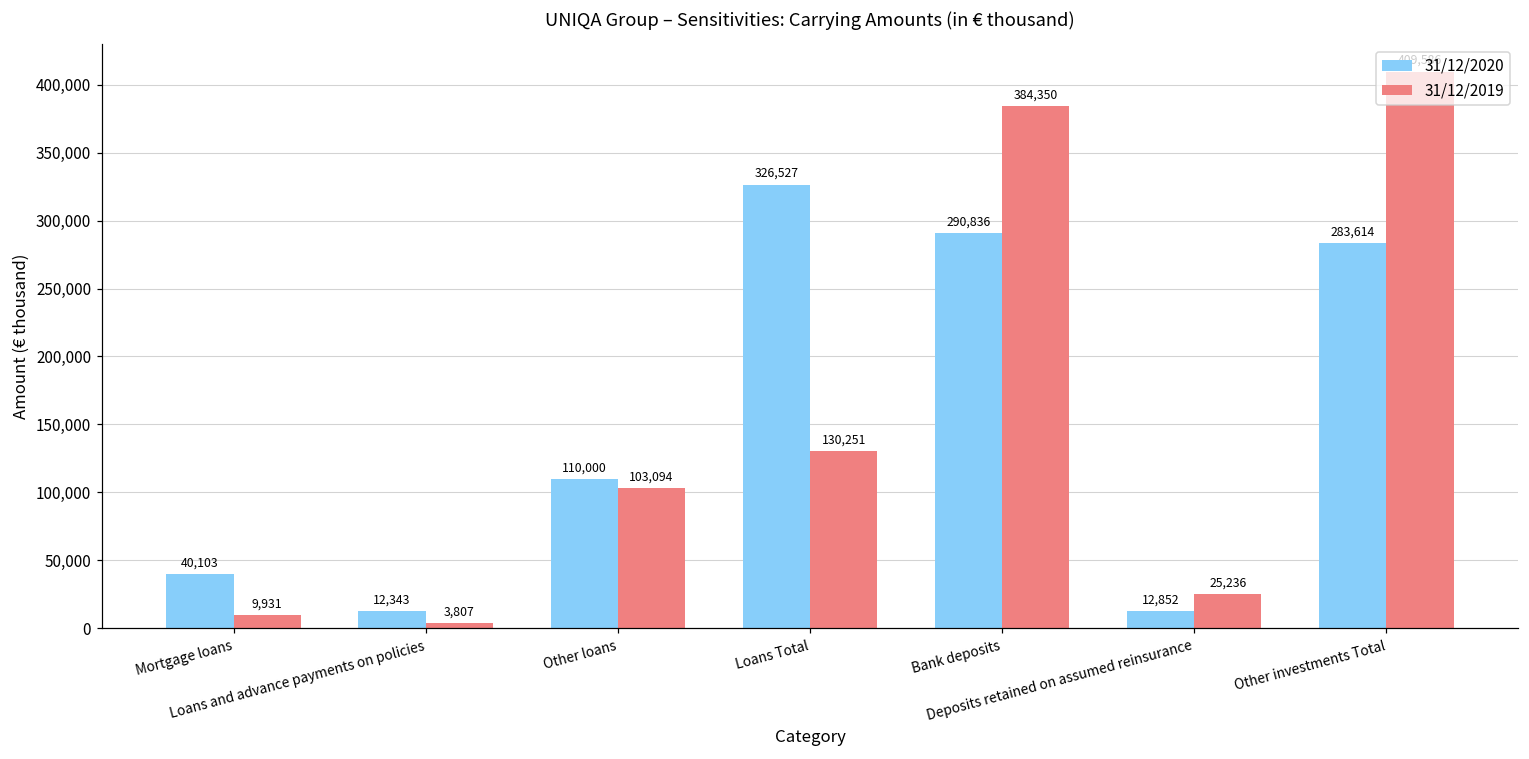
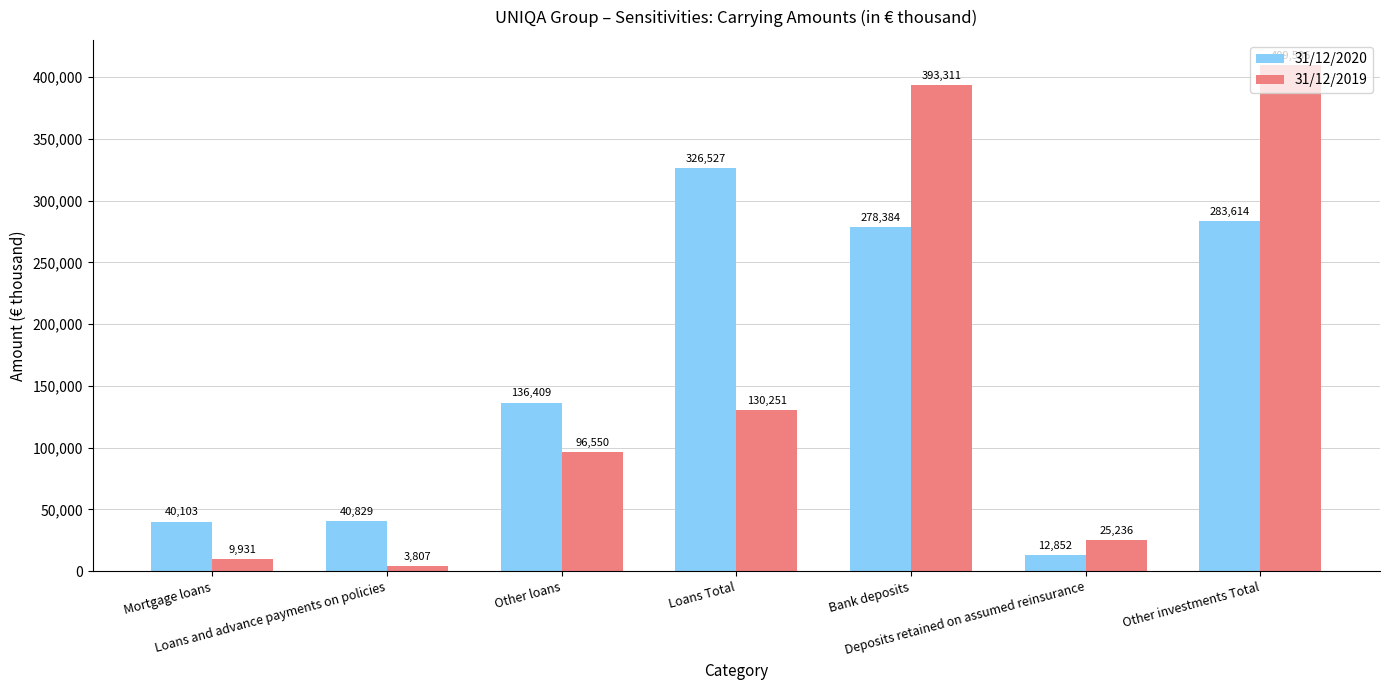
31/12/2020, Loans and advance payments on policies: 12,343 -> 40,829
31/12/2020, Other loans: 110,000 -> 136,409
31/12/2019, Other loans: 103,094 -> 96,550
31/12/2020, Bank deposits: 290,836 -> 278,384
31/12/2019, Bank deposits: 384,350 -> 393,311
